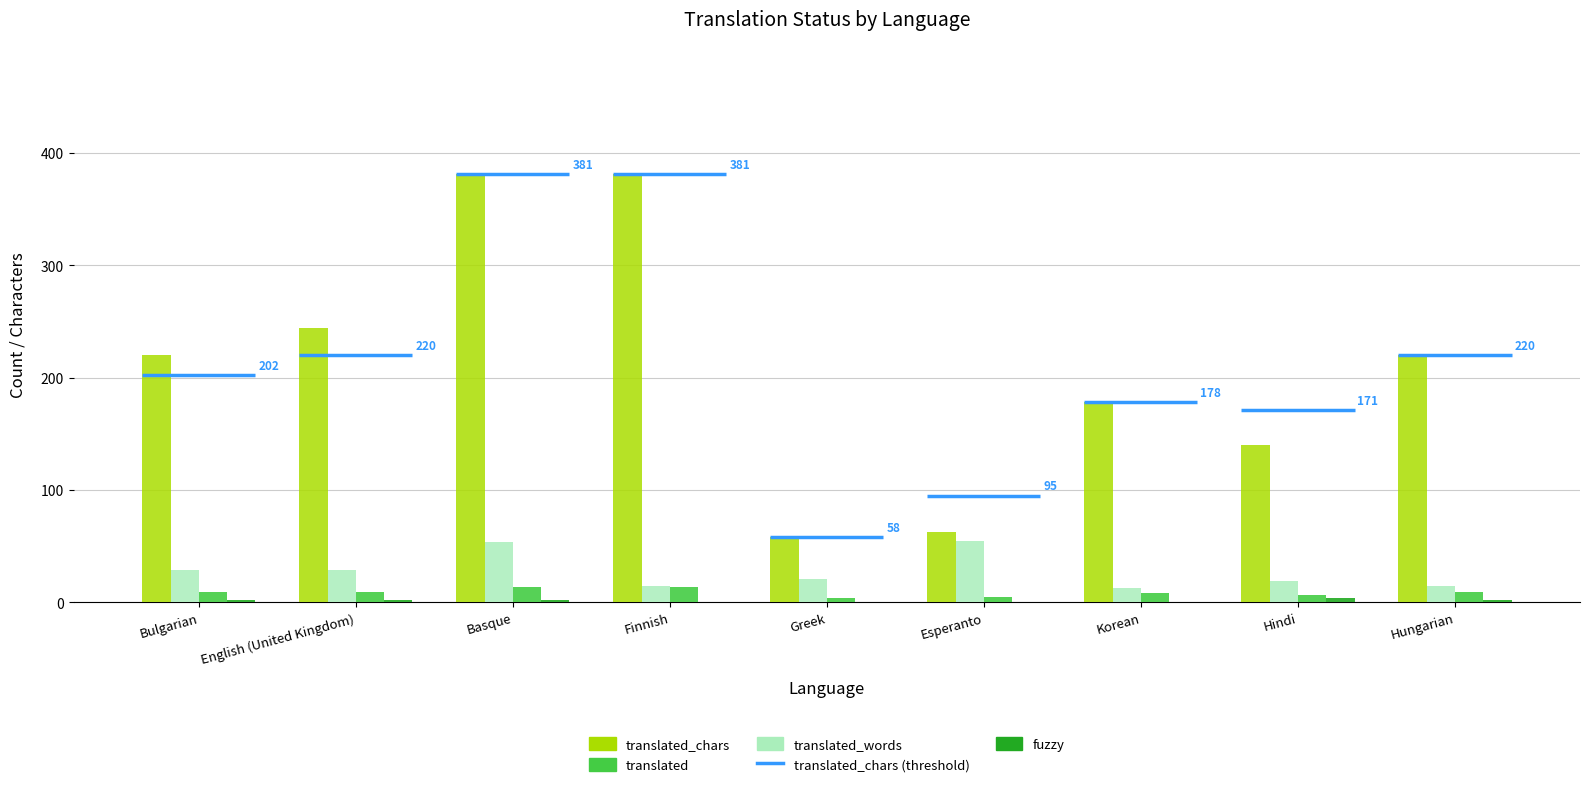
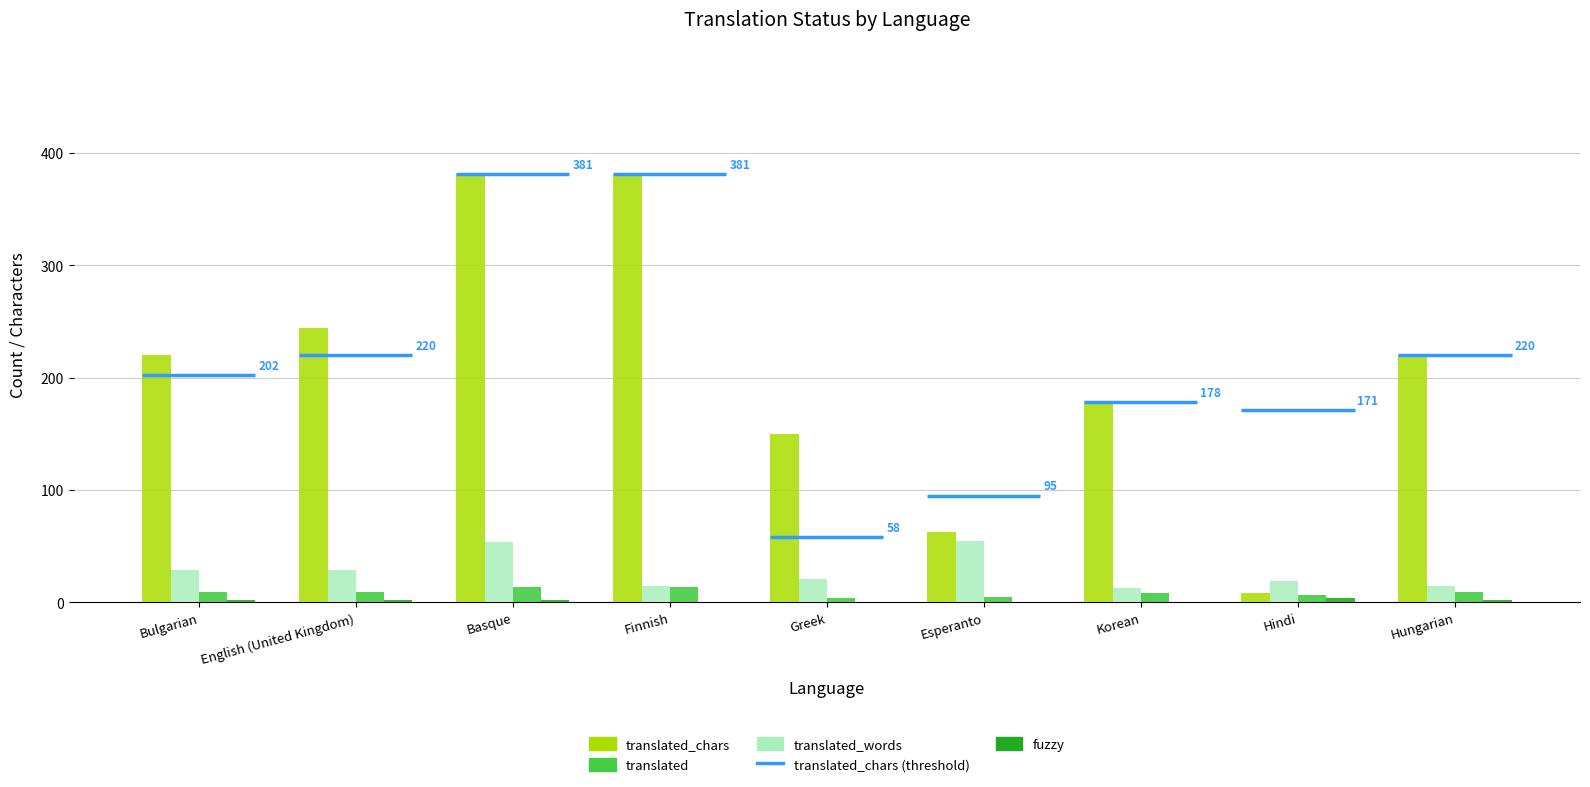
translated_chars, Greek: 58 -> 150
translated_chars, Hindi: 140 -> 8
